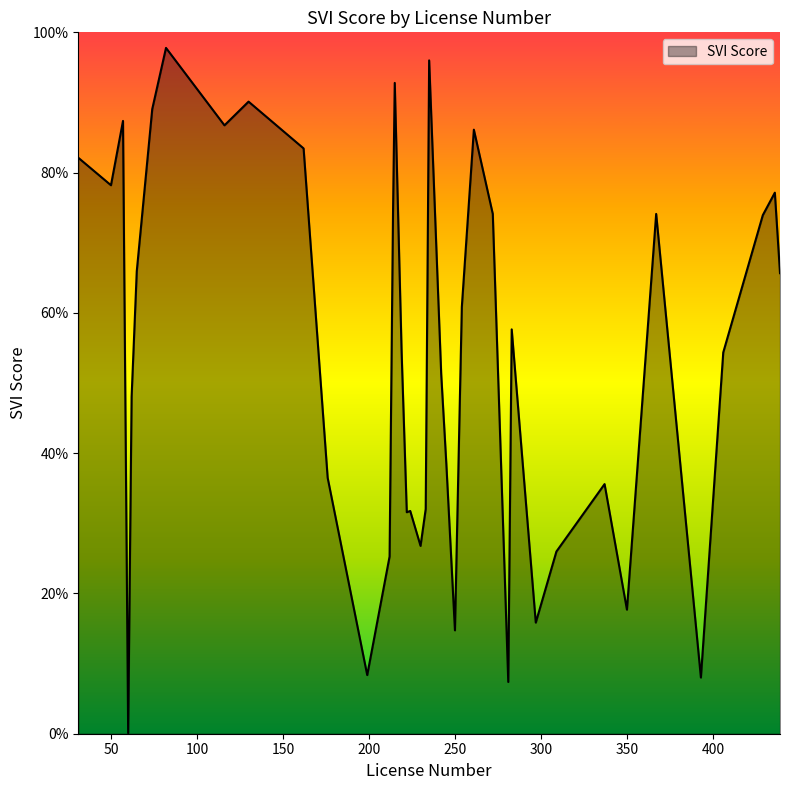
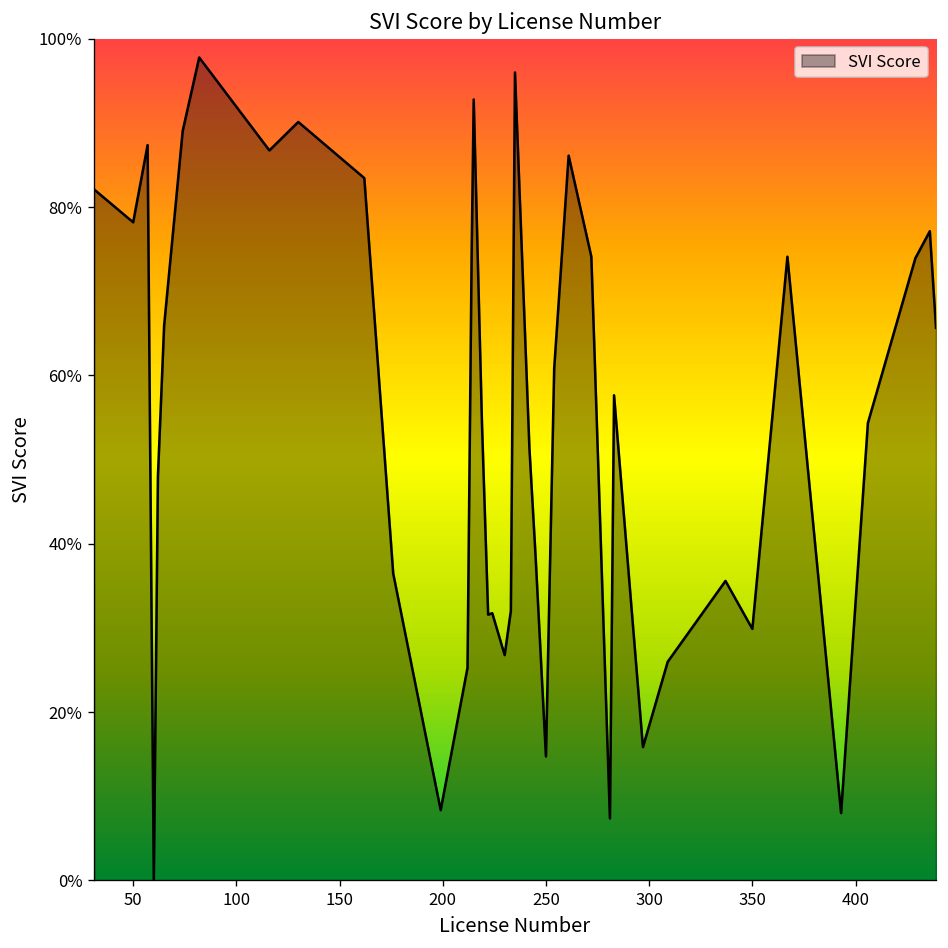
350: 18% -> 30%
